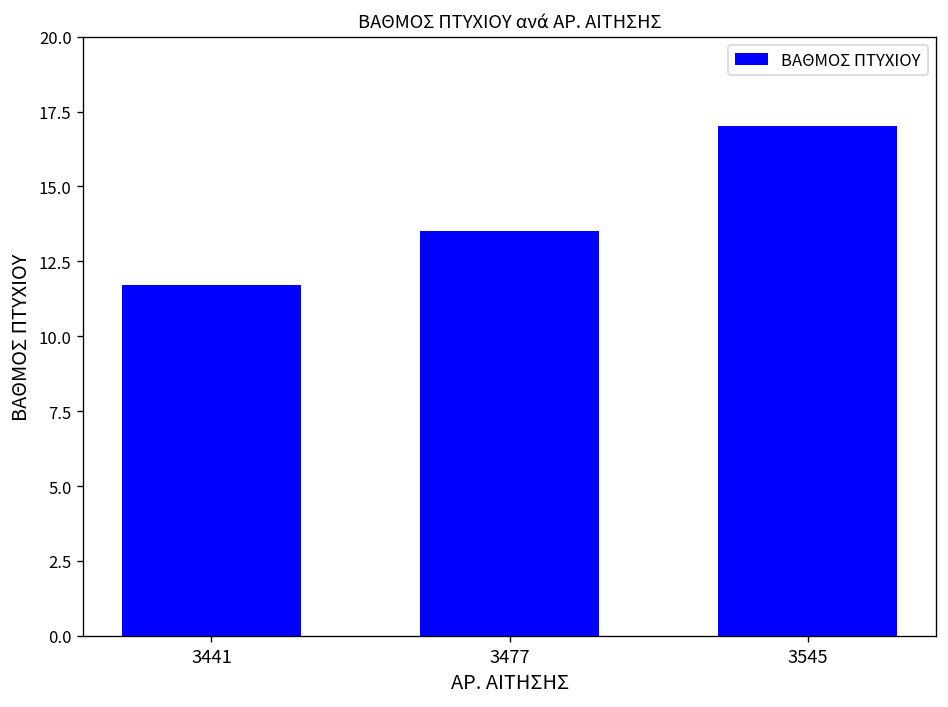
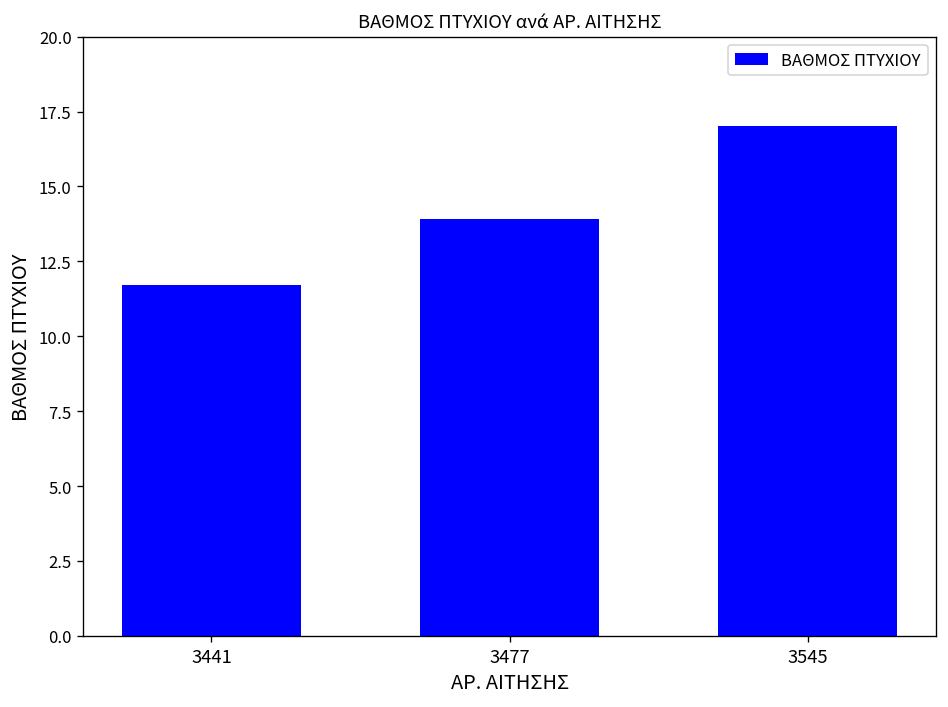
3477: 13.5 -> 13.9
